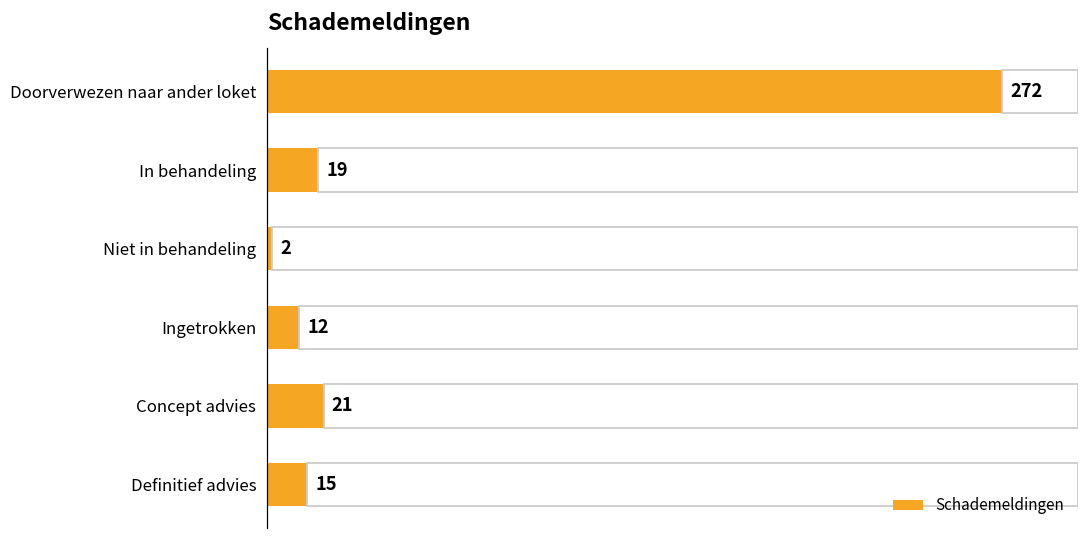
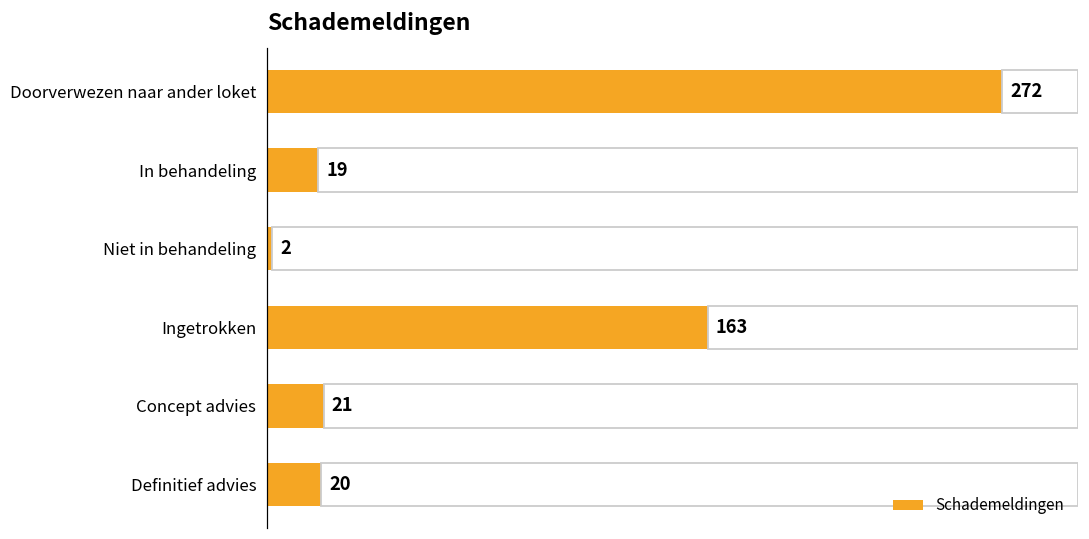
Ingetrokken: 12 -> 163
Definitief advies: 15 -> 20
